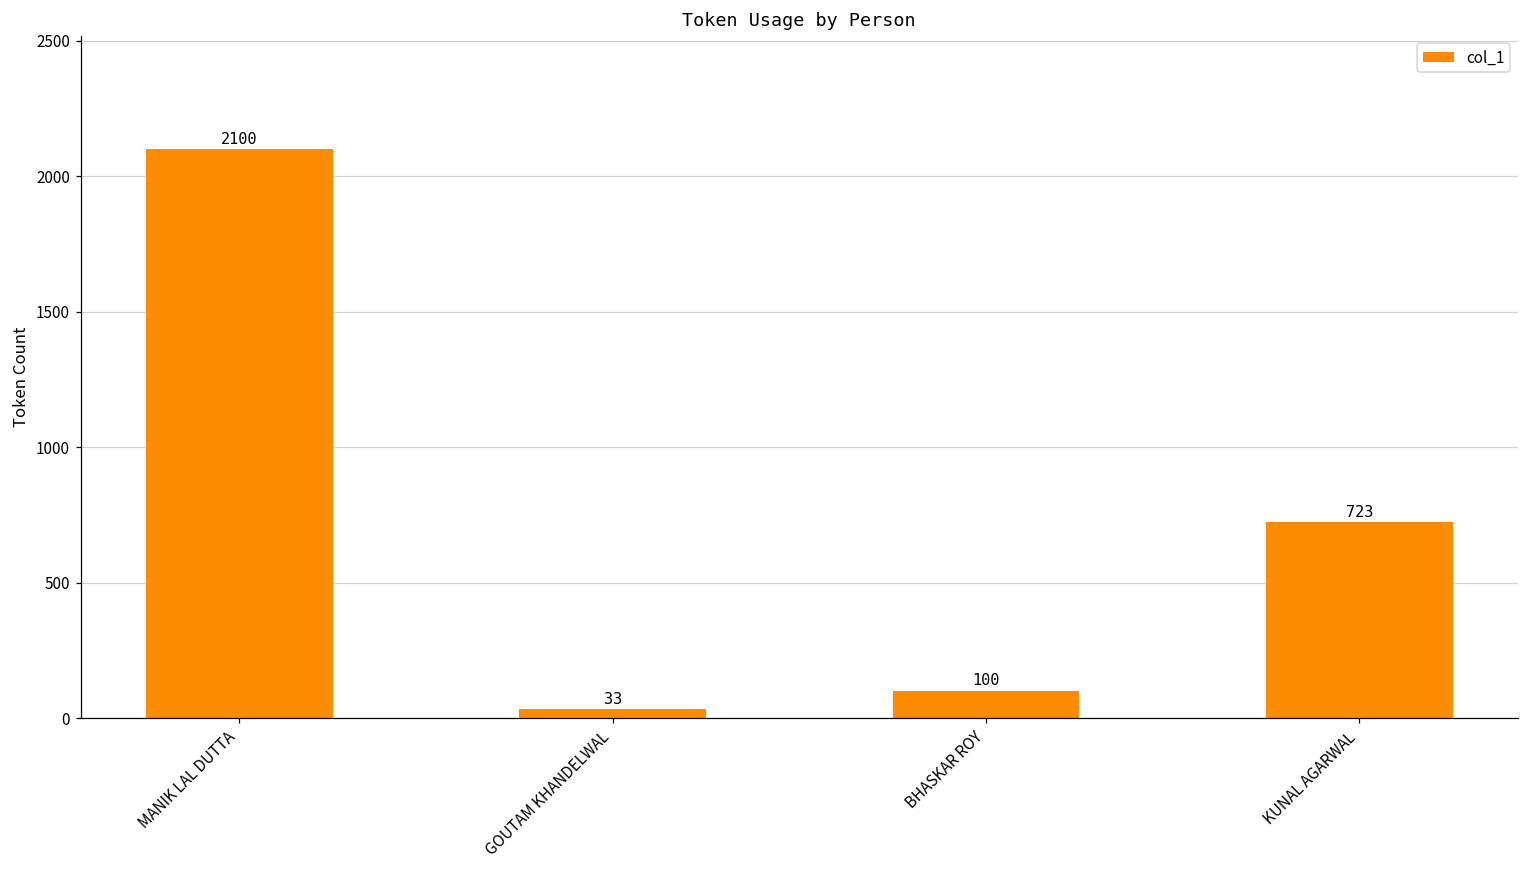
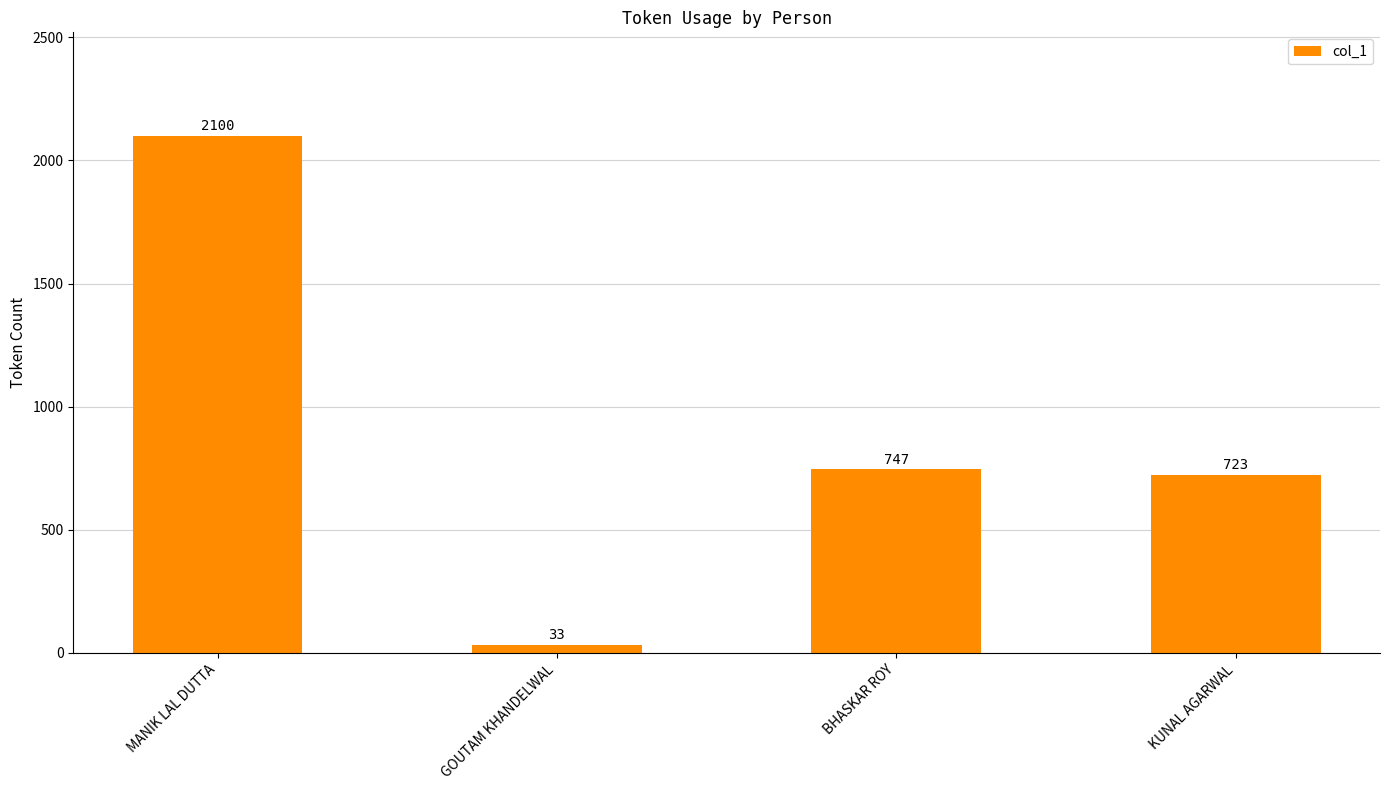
BHASKAR ROY: 100 -> 747
